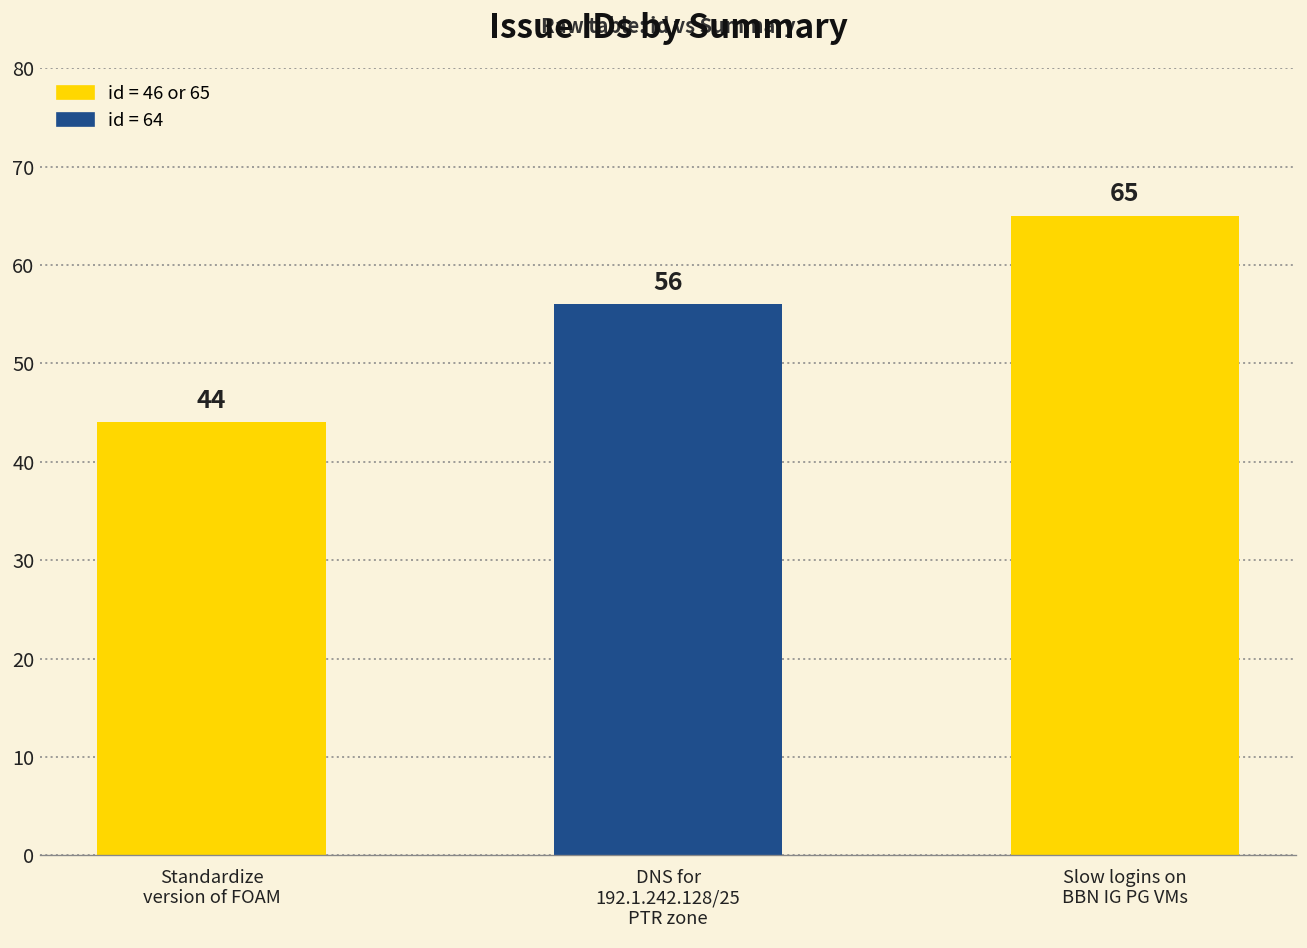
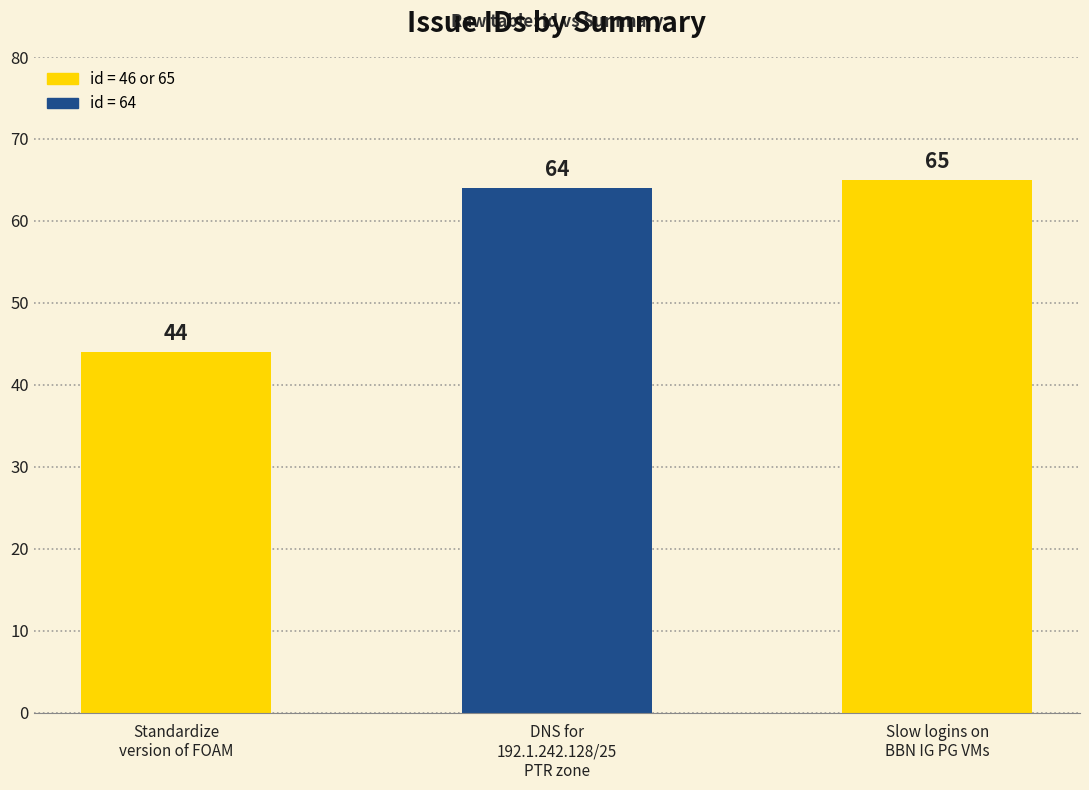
DNS for 192.1.242.128/25 PTR zone: 56 -> 64
